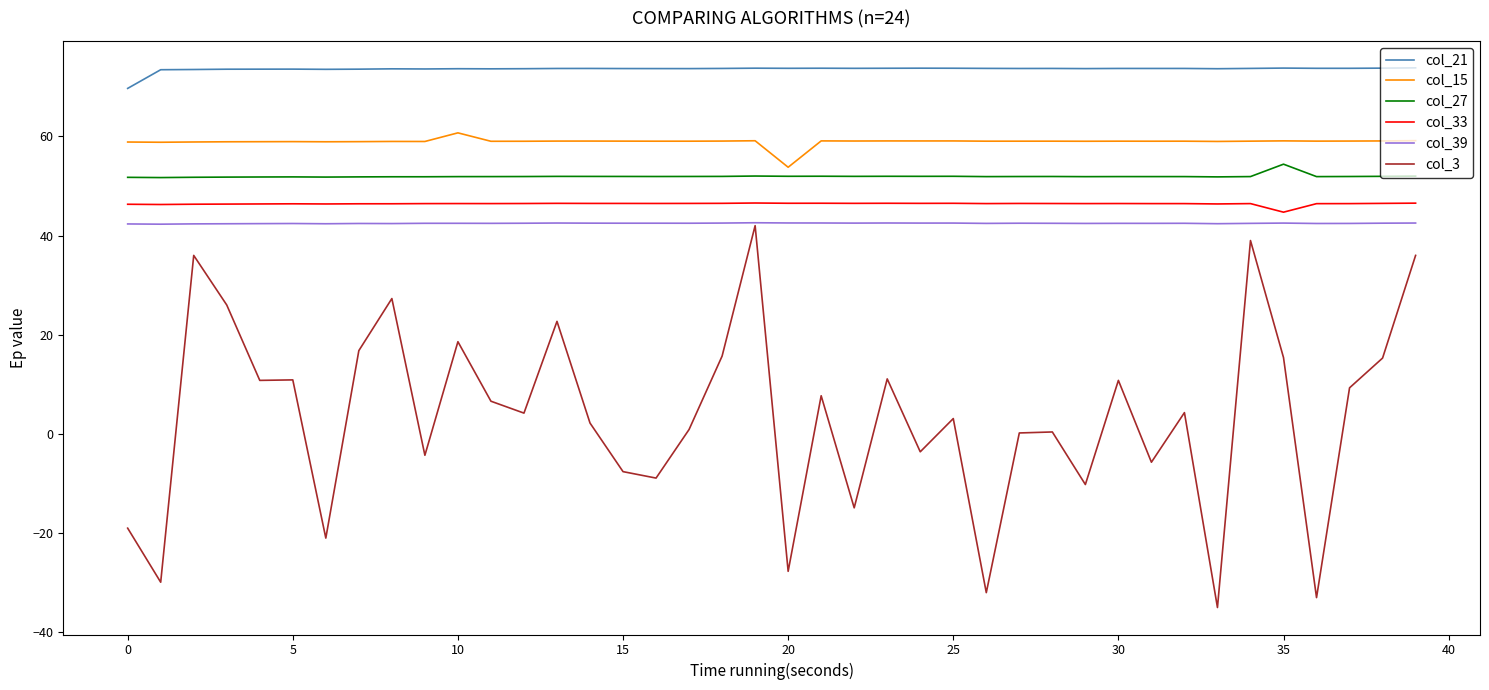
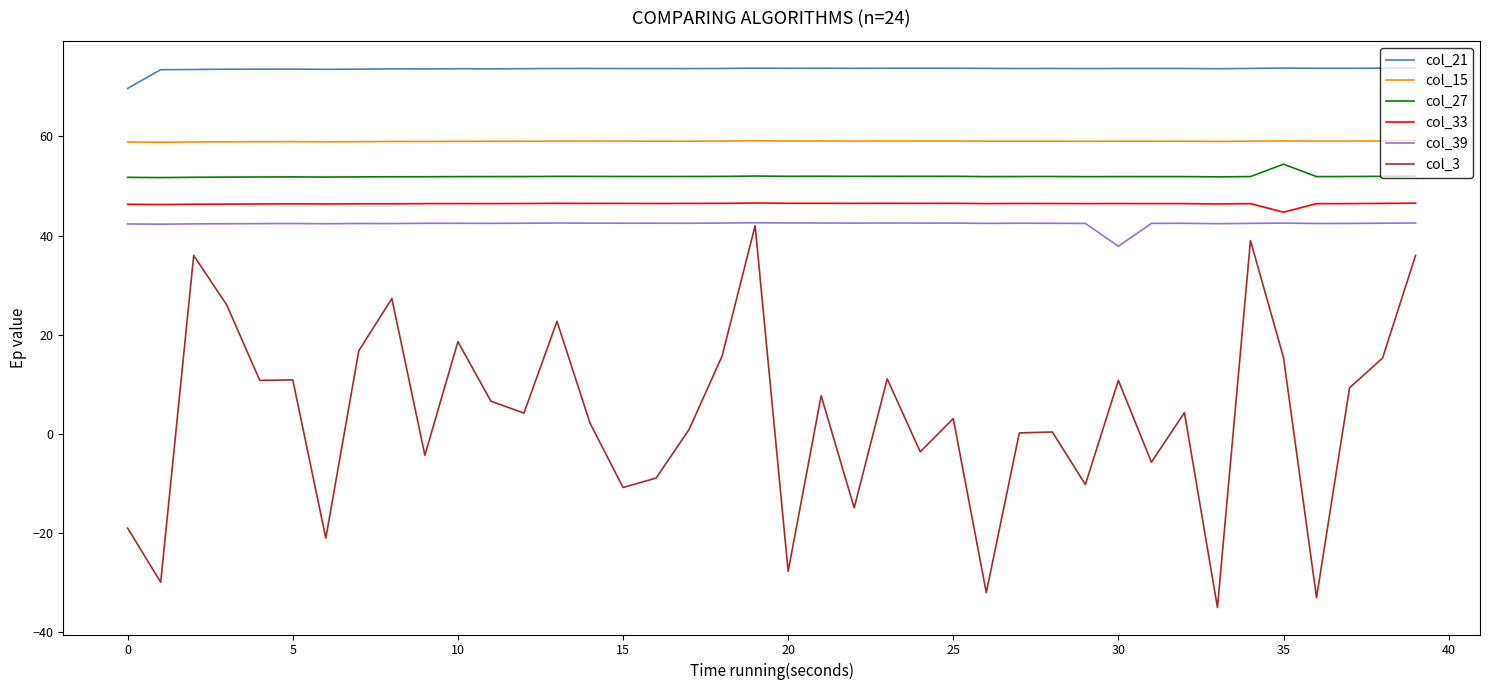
col_15, 10: 61 -> 59
col_3, 15: -8 -> -11
col_15, 20: 54 -> 59
col_39, 30: 42 -> 38
